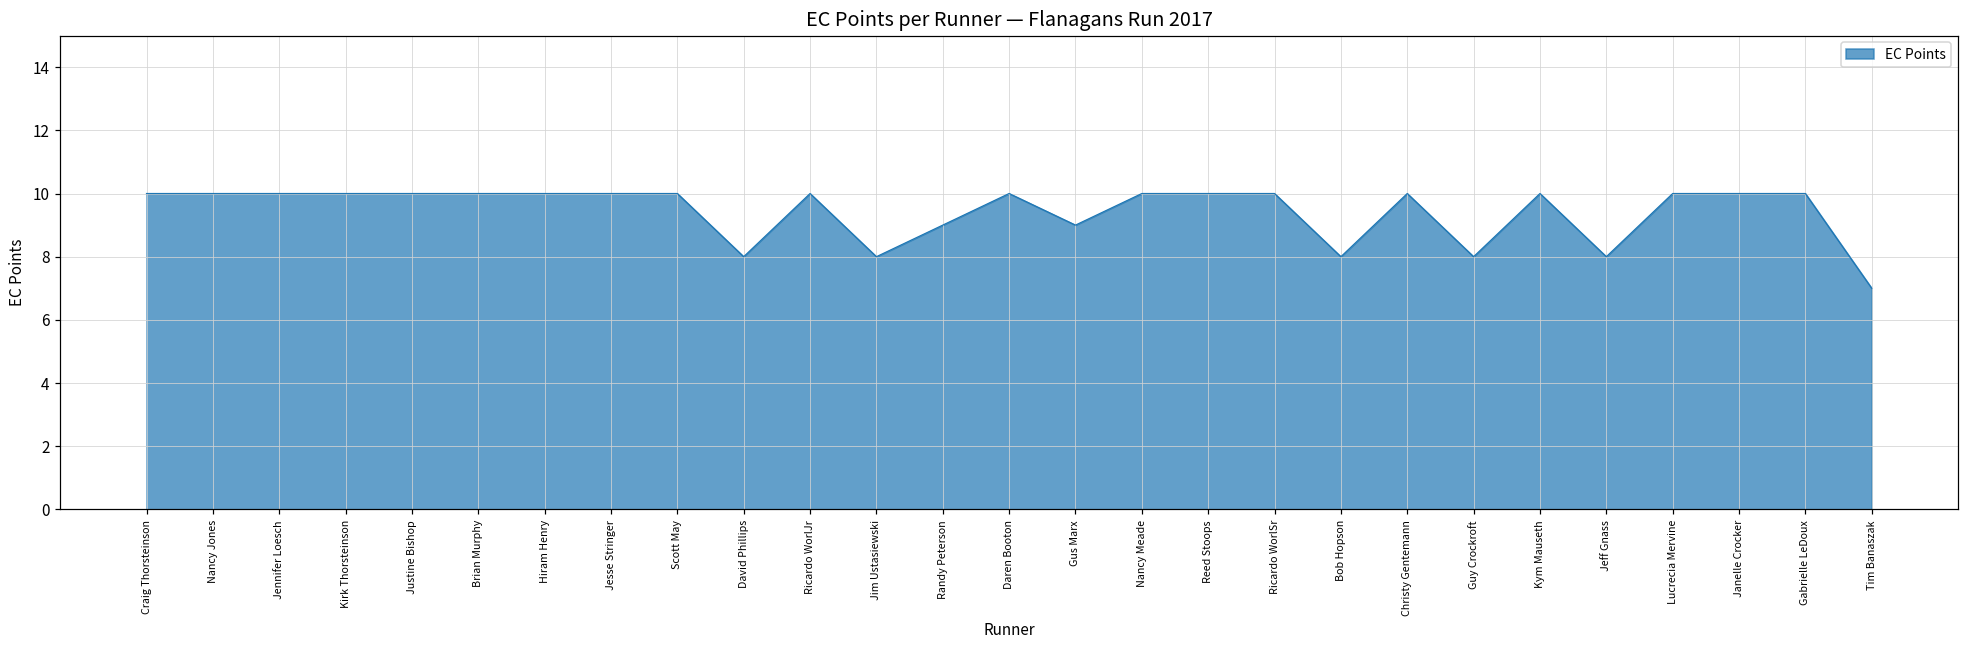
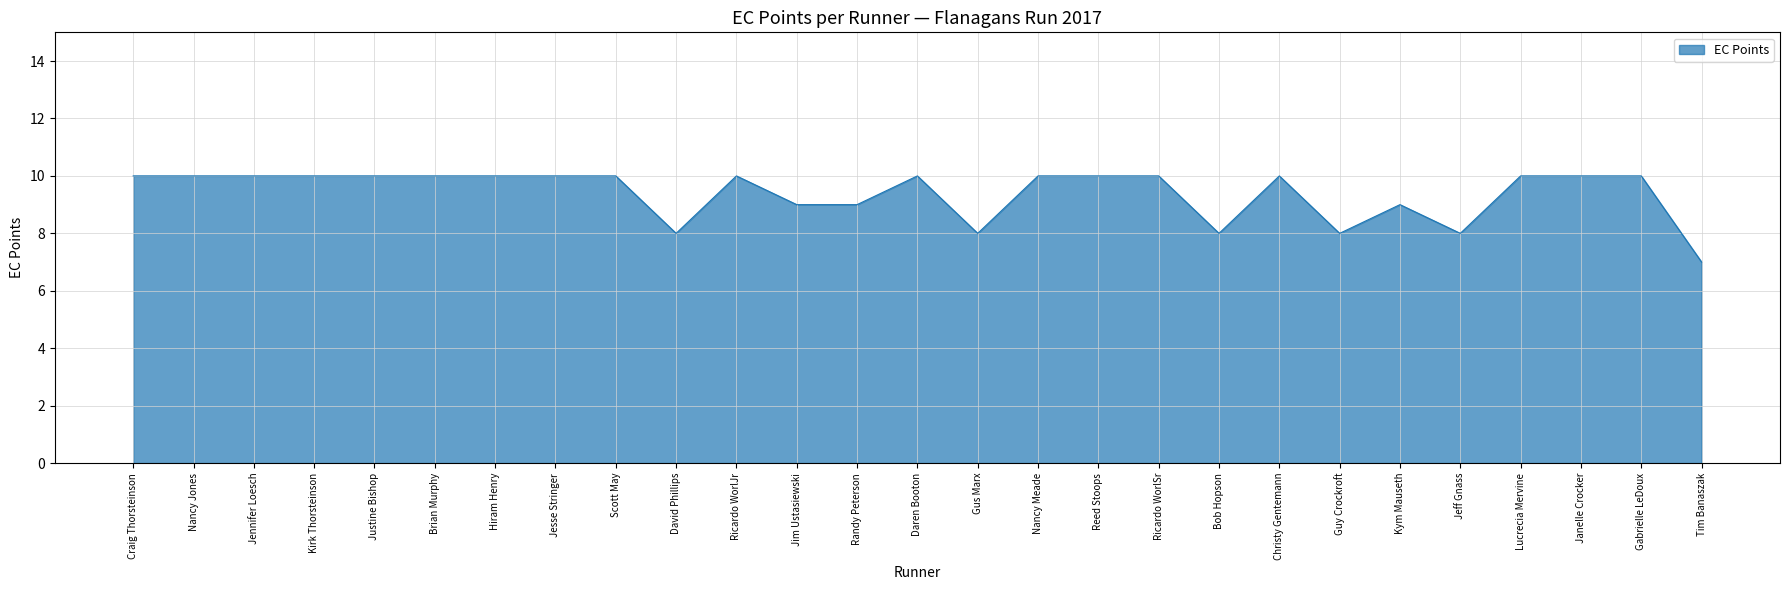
Jim Ustasiewski: 8 -> 9
Gus Marx: 9 -> 8
Kym Mauseth: 10 -> 9
